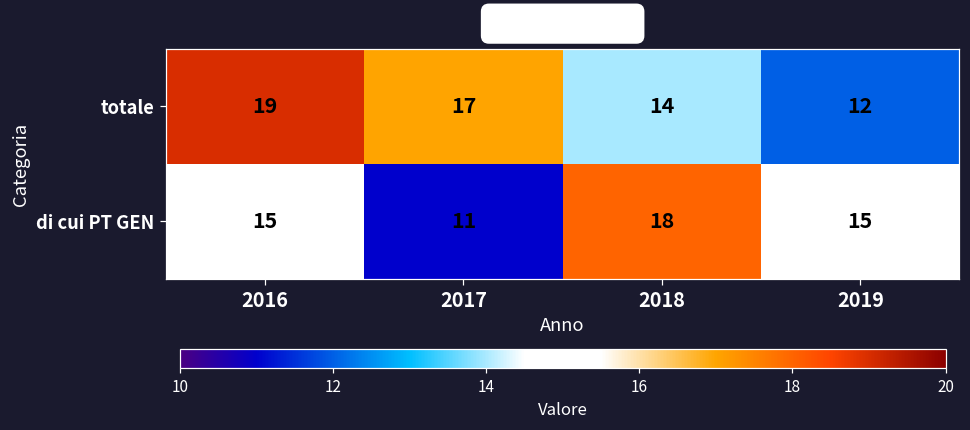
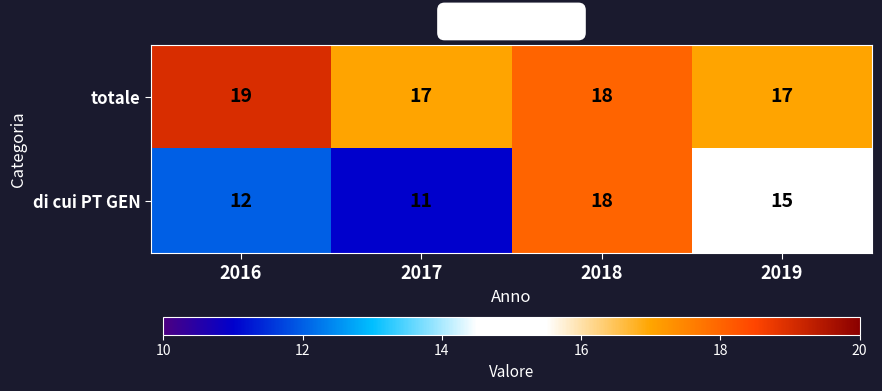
totale, 2018: 14 -> 18
totale, 2019: 12 -> 17
di cui PT GEN, 2016: 15 -> 12
